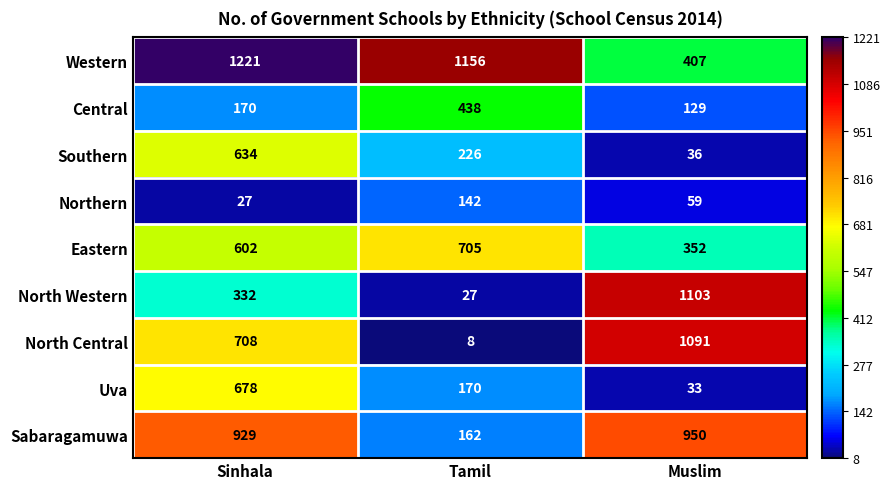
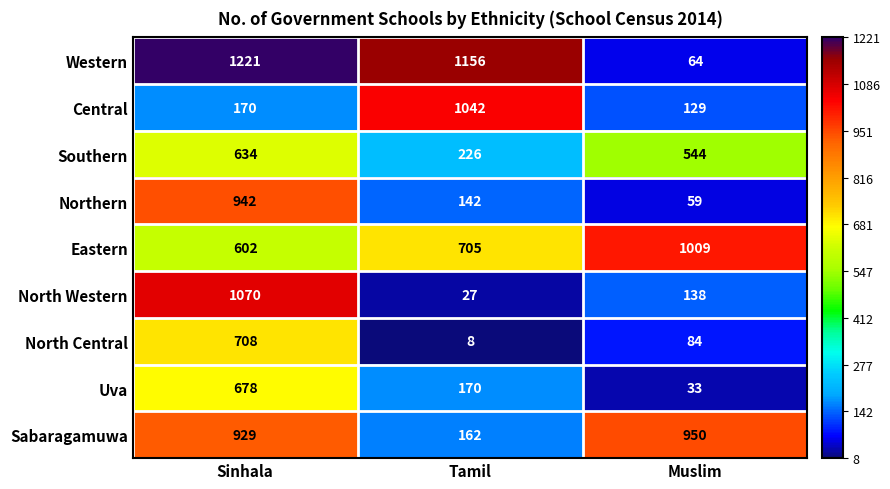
Western, Muslim: 407 -> 64
Central, Tamil: 438 -> 1042
Southern, Muslim: 36 -> 544
Northern, Sinhala: 27 -> 942
Eastern, Muslim: 352 -> 1009
North Western, Sinhala: 332 -> 1070
North Western, Muslim: 1103 -> 138
North Central, Muslim: 1091 -> 84
